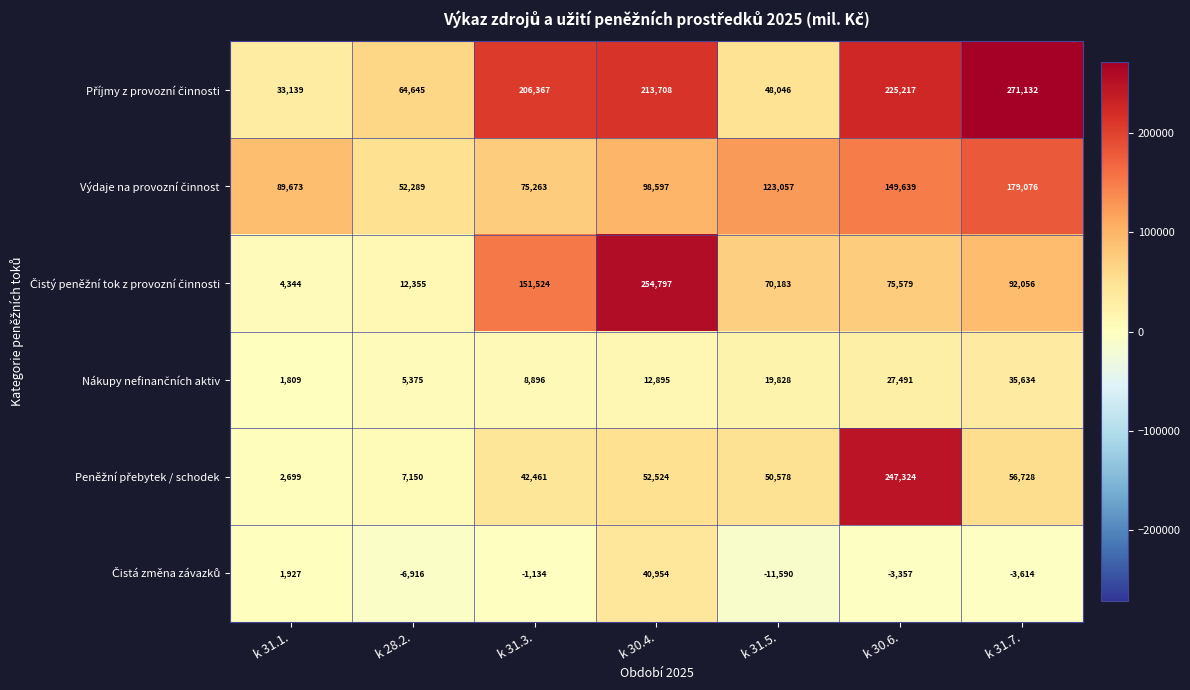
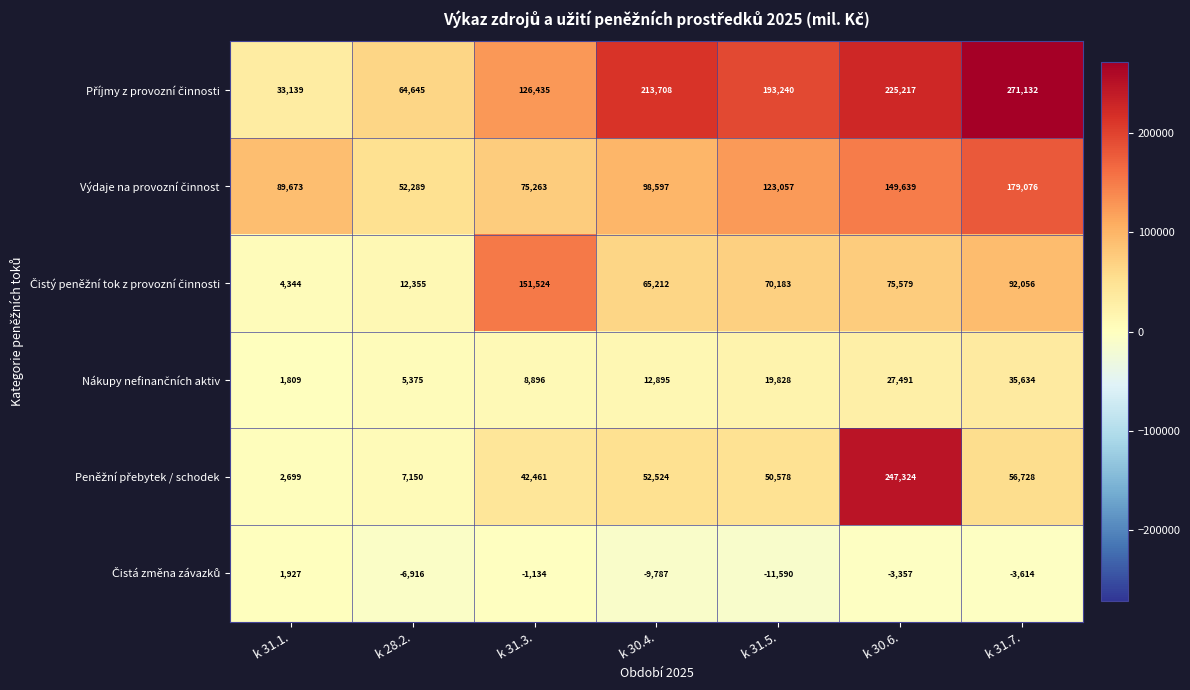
Příjmy z provozní činnosti, k 31.3.: 206,367 -> 126,435
Příjmy z provozní činnosti, k 31.5.: 48,046 -> 193,240
Čistý peněžní tok z provozní činnosti, k 30.4.: 254,797 -> 65,212
Čistá změna závazků, k 30.4.: 40,954 -> -9,787
